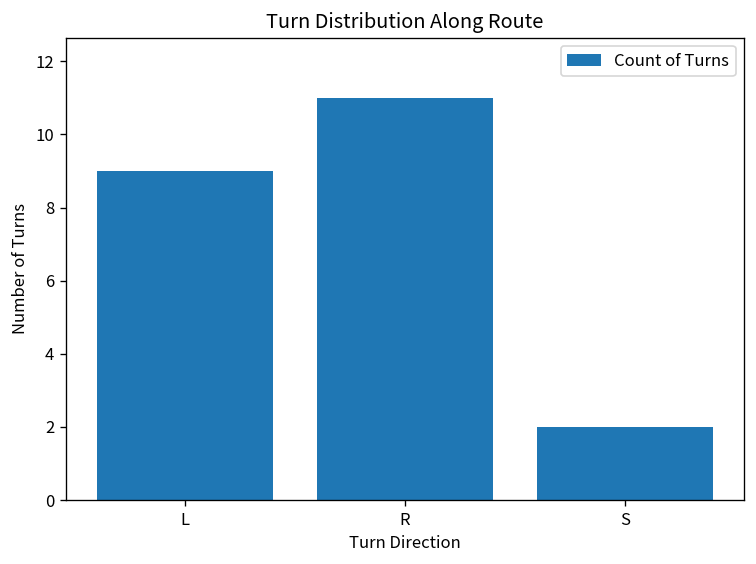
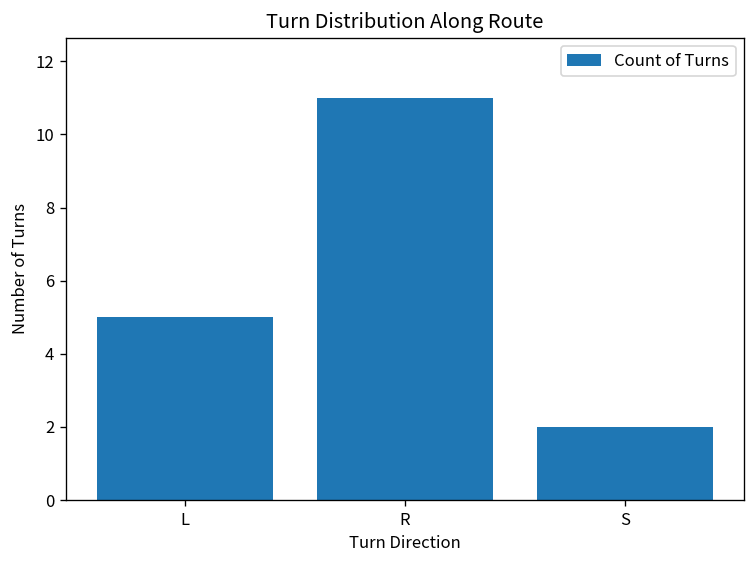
L: 9 -> 5
